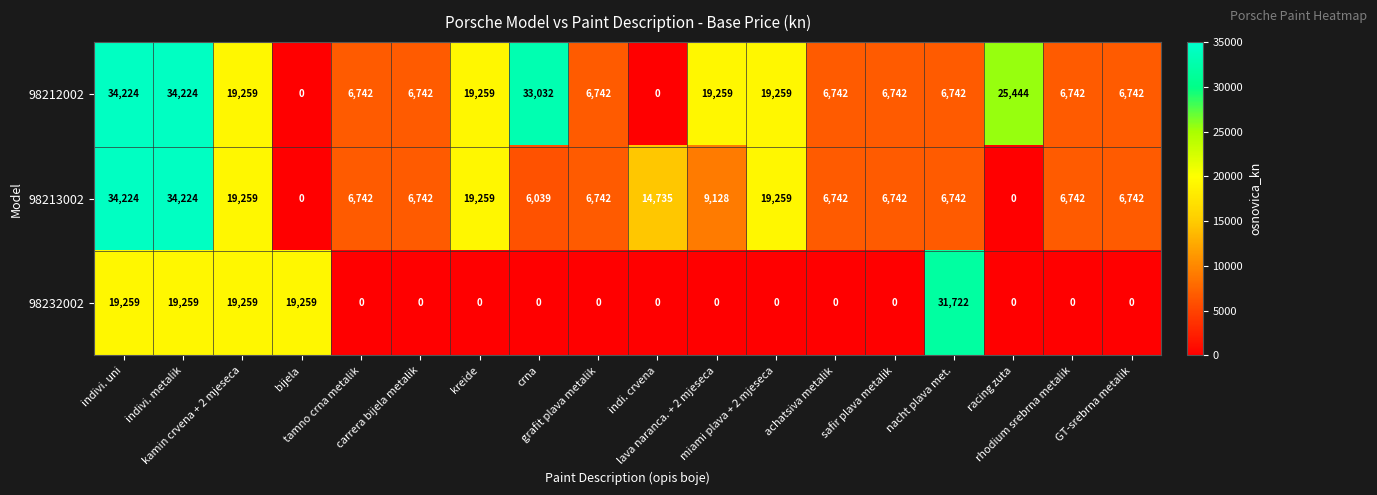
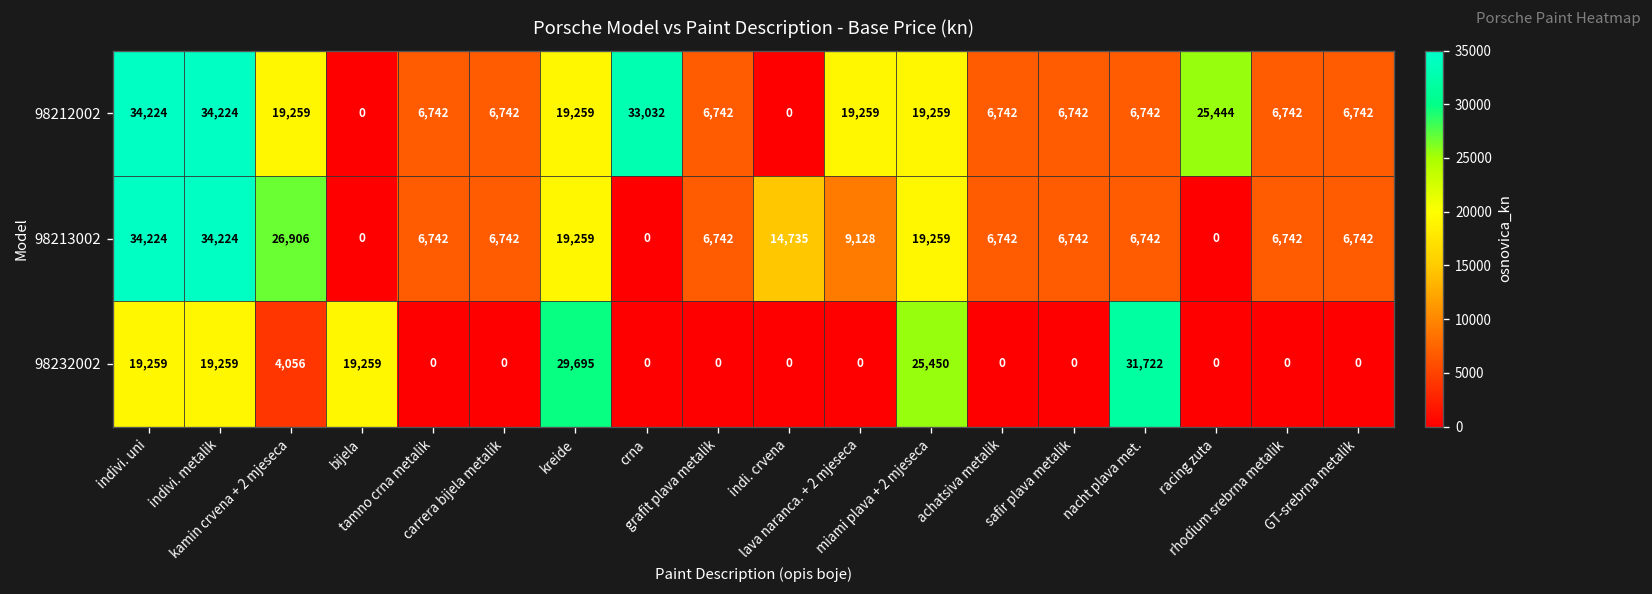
98213002, kamin crvena + 2 mjeseca: 19,259 -> 26,906
98213002, crna: 6,039 -> 0
98232002, kamin crvena + 2 mjeseca: 19,259 -> 4,056
98232002, kreide: 0 -> 29,695
98232002, miami plava + 2 mjeseca: 0 -> 25,450
